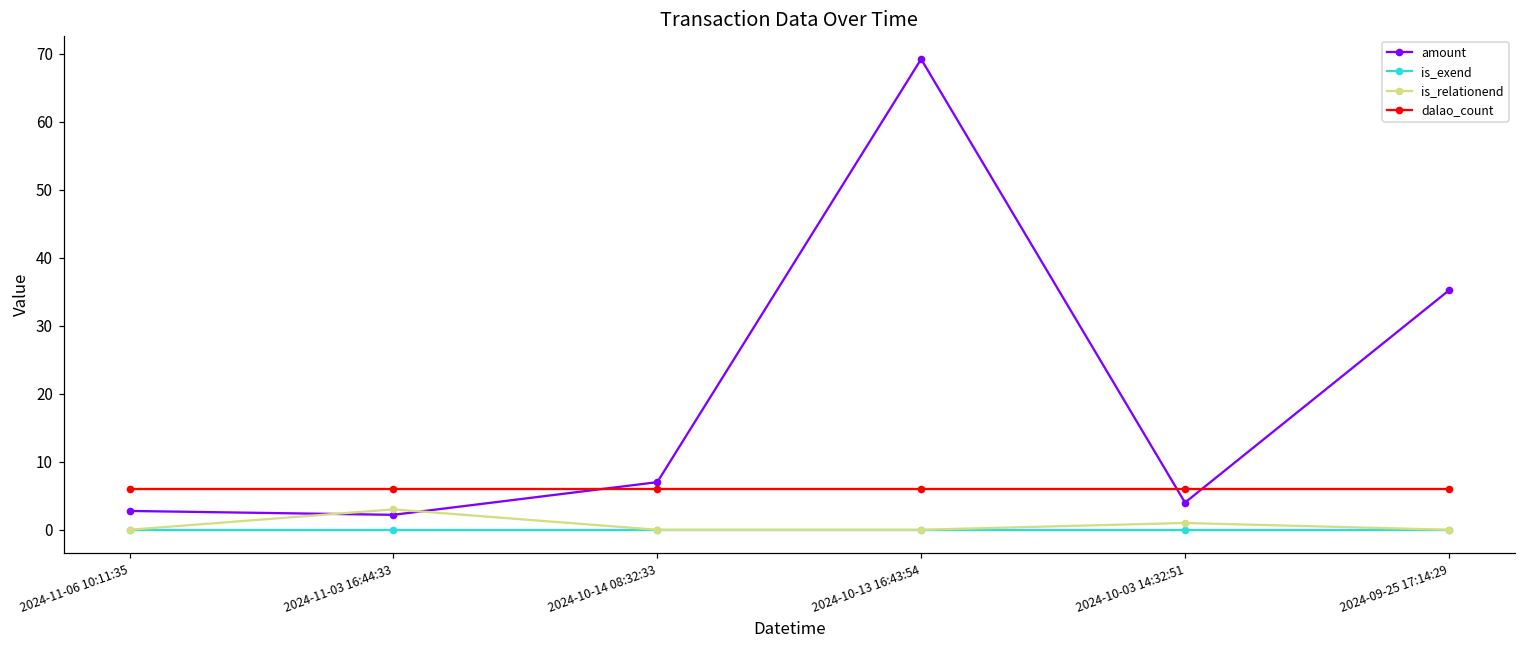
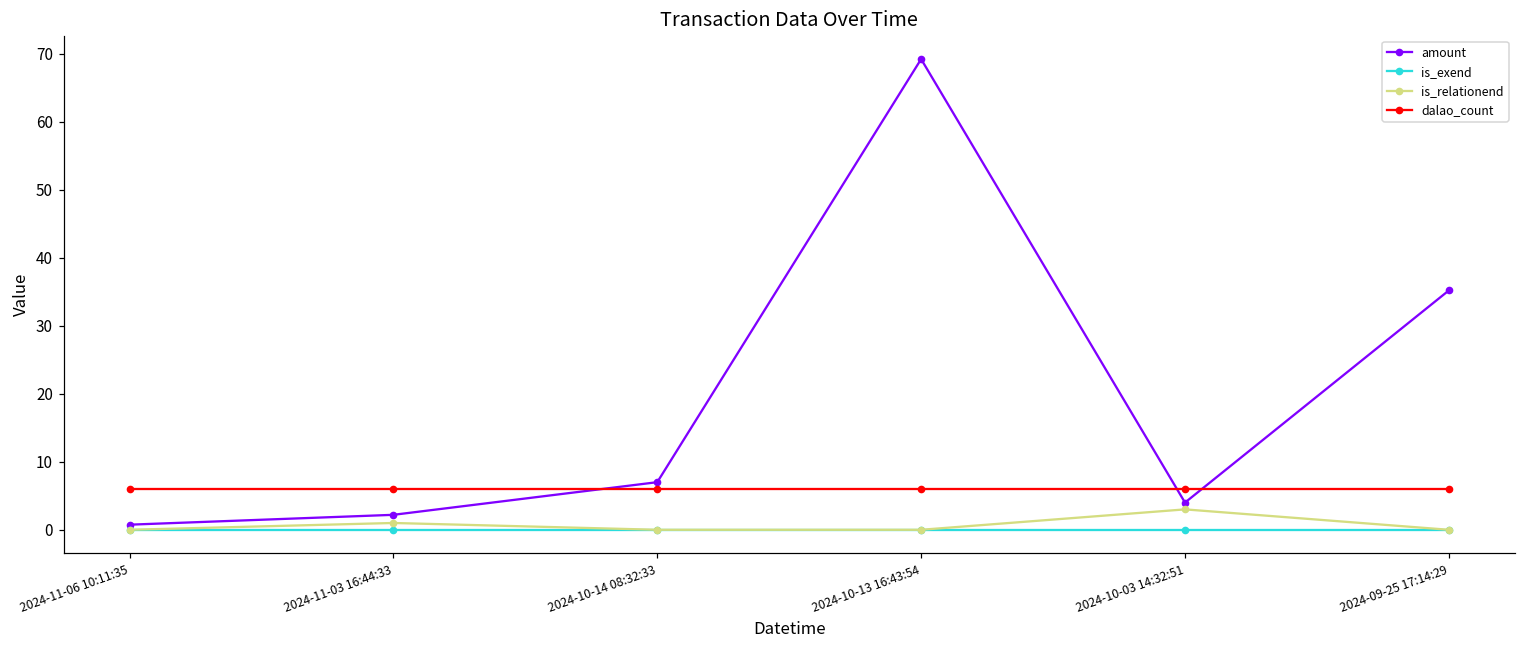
amount, 2024-11-06 10:11:35: 3 -> 1
is_relationend, 2024-11-03 16:44:33: 3 -> 1
is_relationend, 2024-10-03 14:32:51: 1 -> 3
